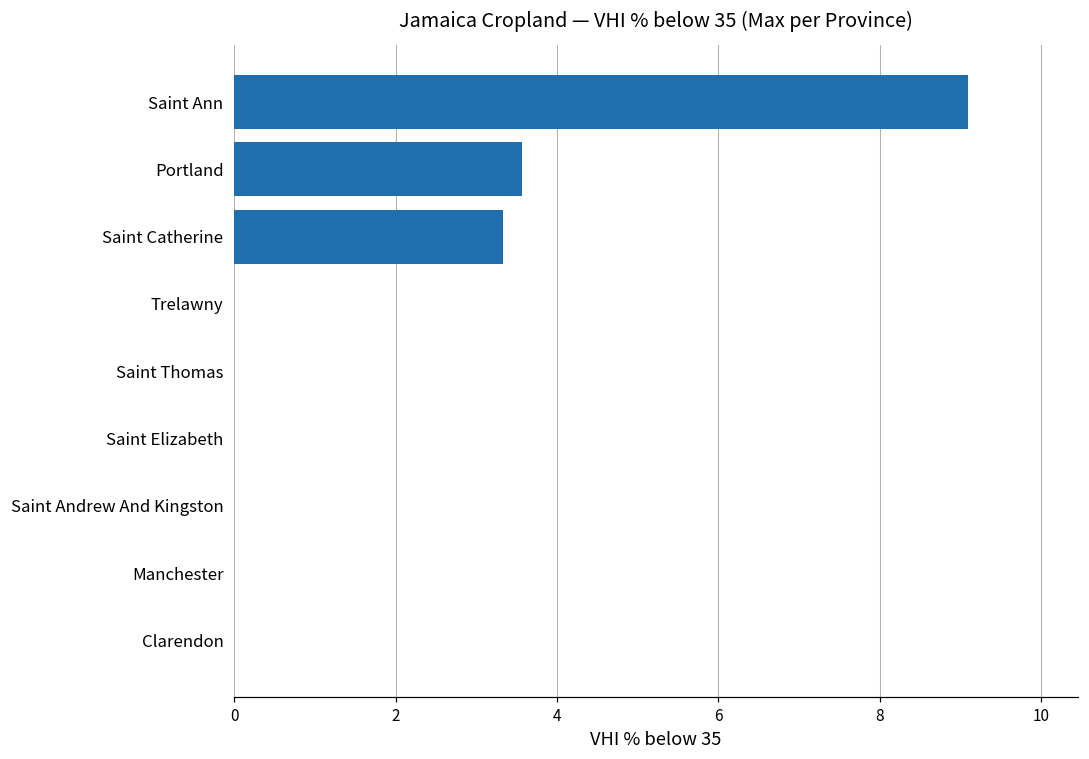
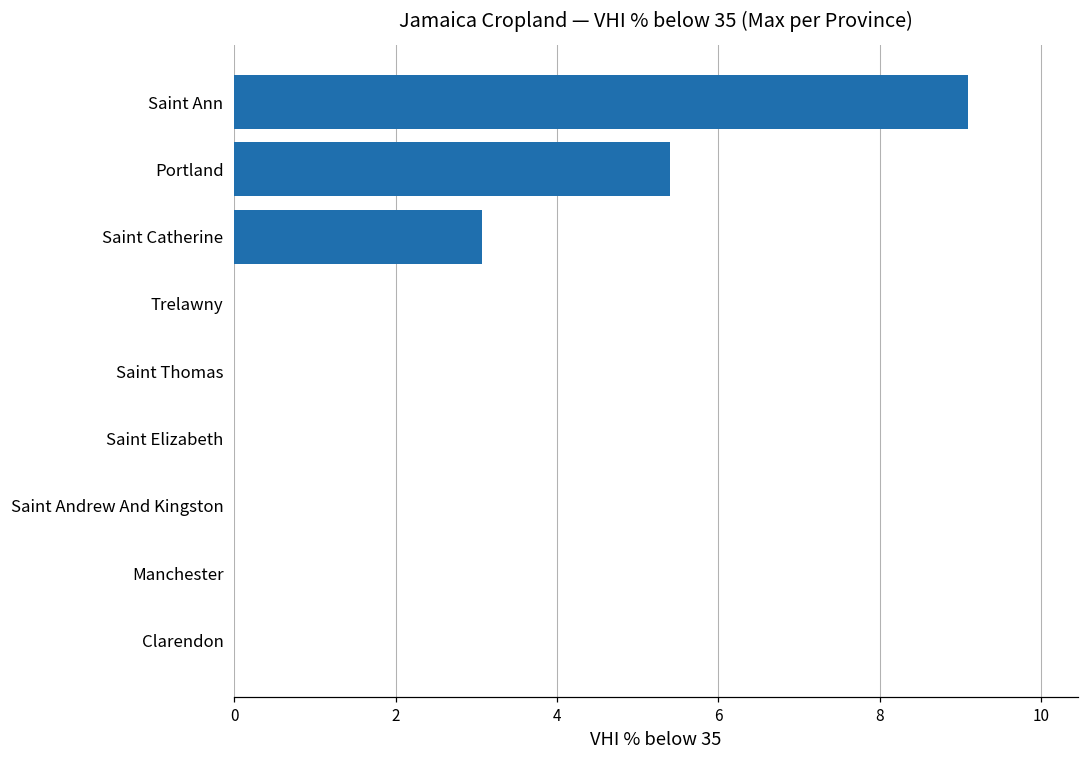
Portland: 3.6 -> 5.4
Saint Catherine: 3.3 -> 3.1
